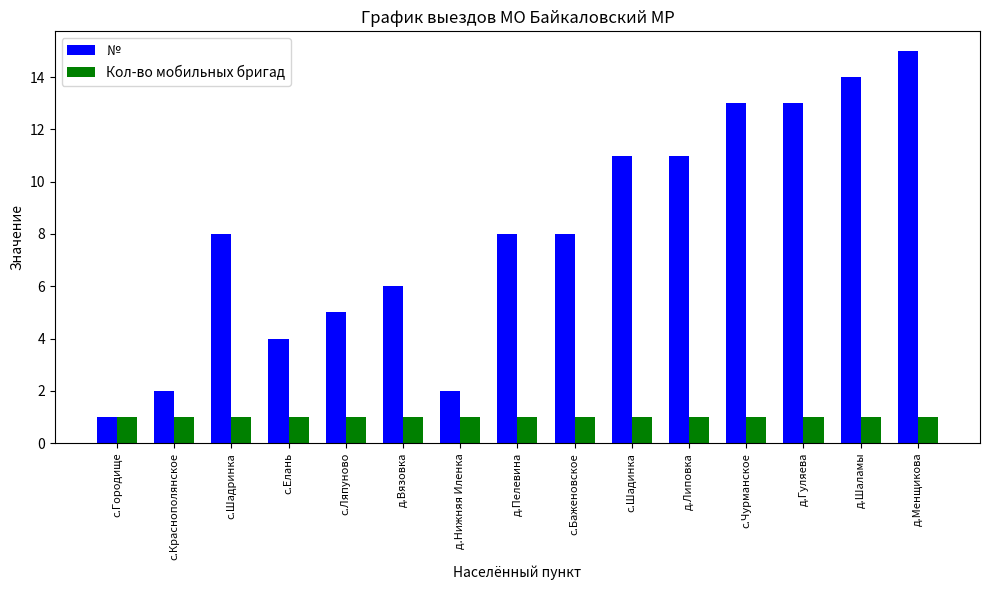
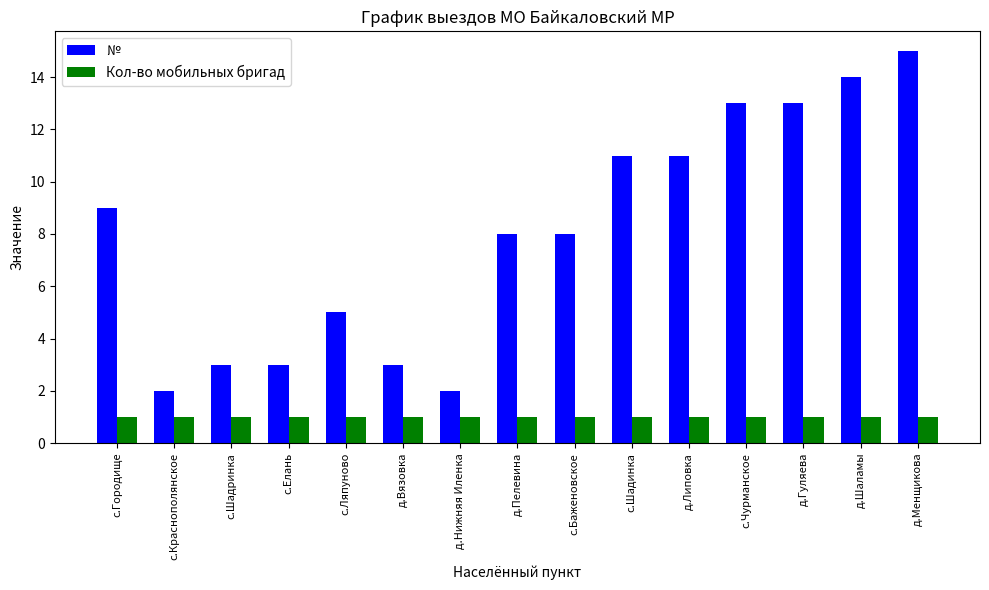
№, с.Городище: 1 -> 9
№, с.Шадринка: 8 -> 3
№, с.Елань: 4 -> 3
№, д.Вязовка: 6 -> 3
